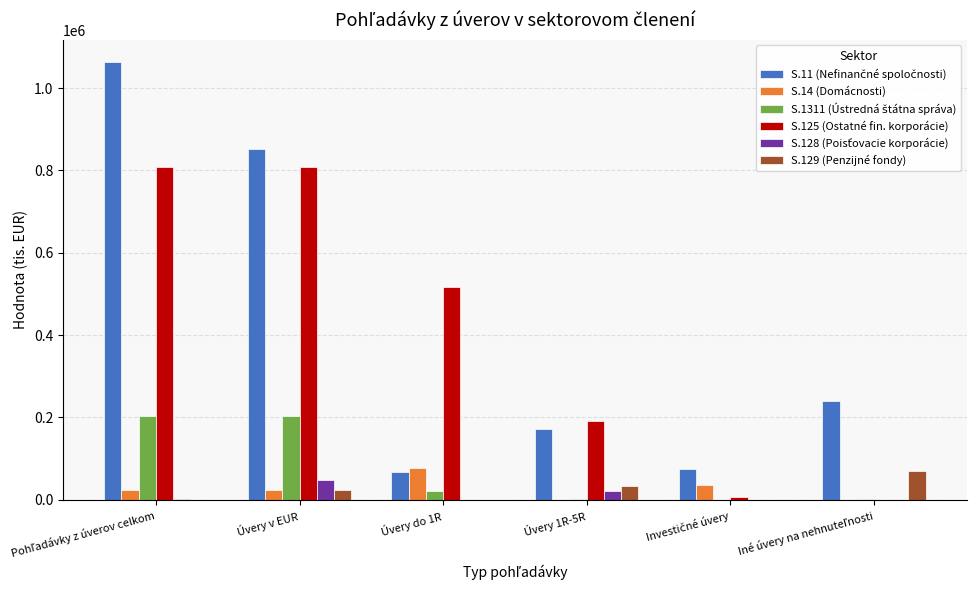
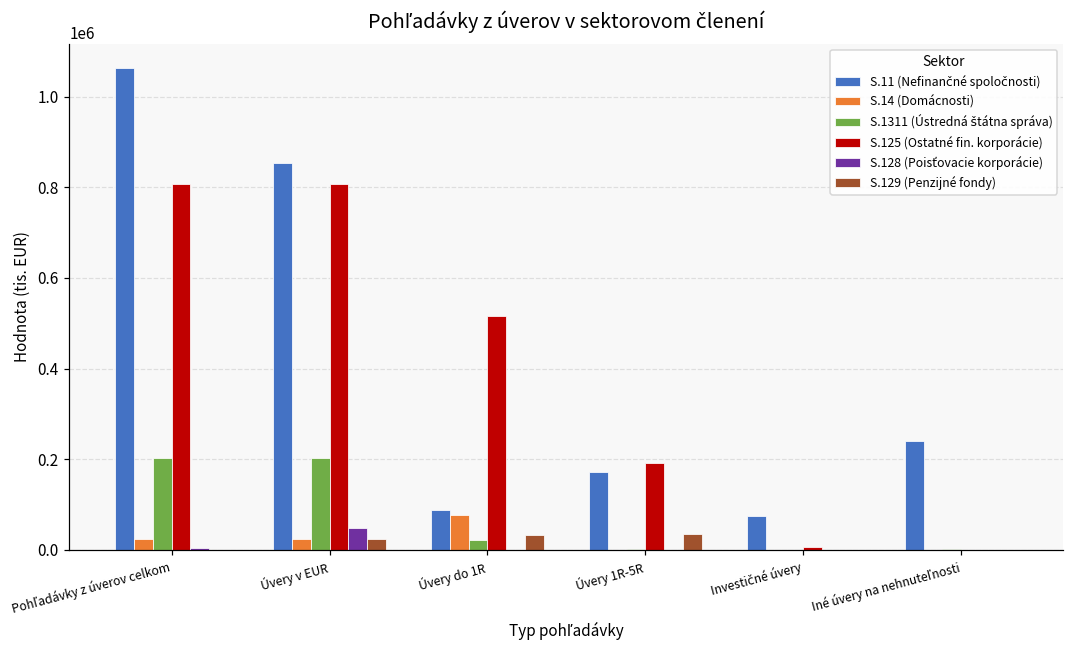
S.11 (Nefinančné spoločnosti), Úvery do 1R: 70000 -> 90000
S.129 (Penzijné fondy), Úvery do 1R: 0 -> 30000
S.128 (Poisťovacie korporácie), Úvery 1R-5R: 20000 -> 0
S.14 (Domácnosti), Investičné úvery: 40000 -> 0
S.129 (Penzijné fondy), Iné úvery na nehnuteľnosti: 70000 -> 0
